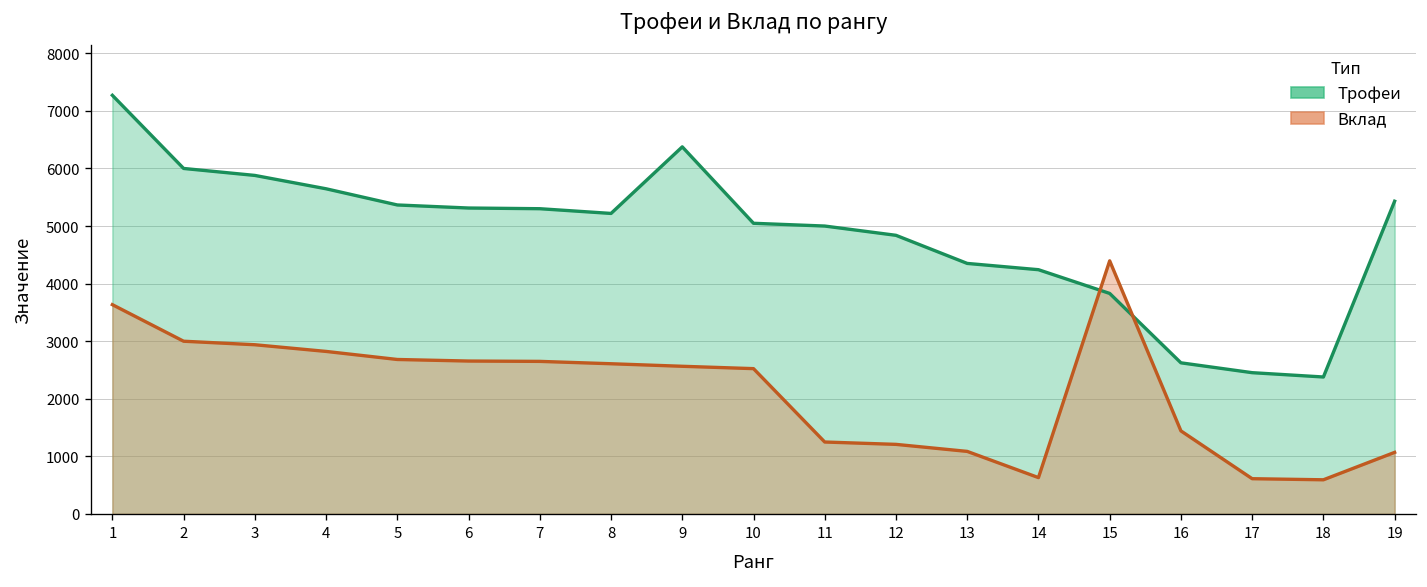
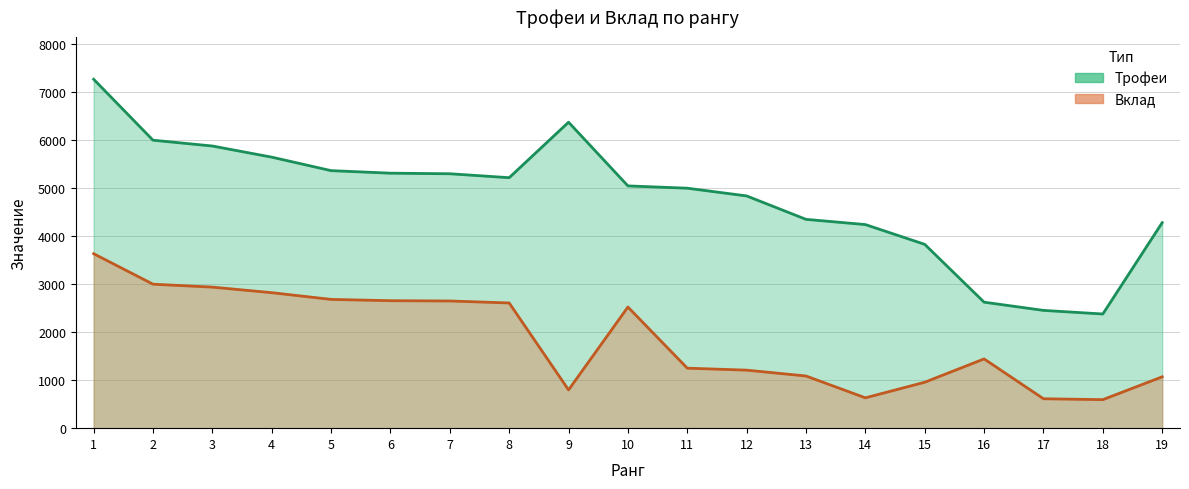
Вклад, 9: 2600 -> 800
Вклад, 15: 4400 -> 1000
Трофеи, 19: 5400 -> 4300
